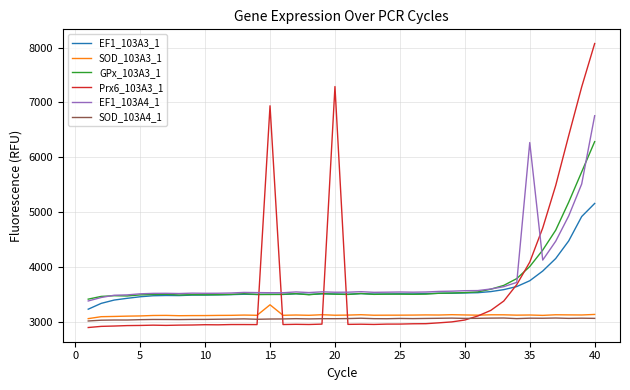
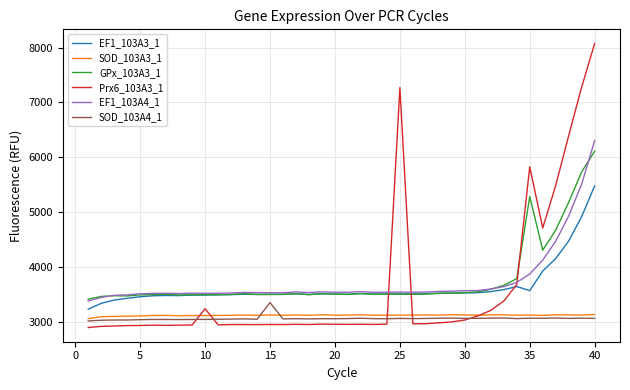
Prx6_103A3_1, 10: 2900 -> 3200
SOD_103A3_1, 15: 3300 -> 3100
Prx6_103A3_1, 15: 6900 -> 2900
SOD_103A4_1, 15: 3000 -> 3300
Prx6_103A3_1, 20: 7300 -> 2900
Prx6_103A3_1, 25: 3000 -> 7300
EF1_103A3_1, 35: 3700 -> 3600
GPx_103A3_1, 35: 4000 -> 5300
Prx6_103A3_1, 35: 4100 -> 5800
EF1_103A4_1, 35: 6300 -> 3900
EF1_103A3_1, 40: 5200 -> 5500
GPx_103A3_1, 40: 6300 -> 6100
EF1_103A4_1, 40: 6800 -> 6300
